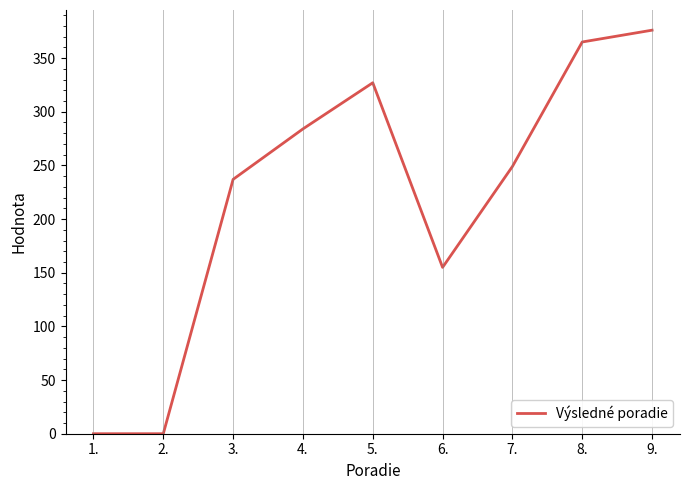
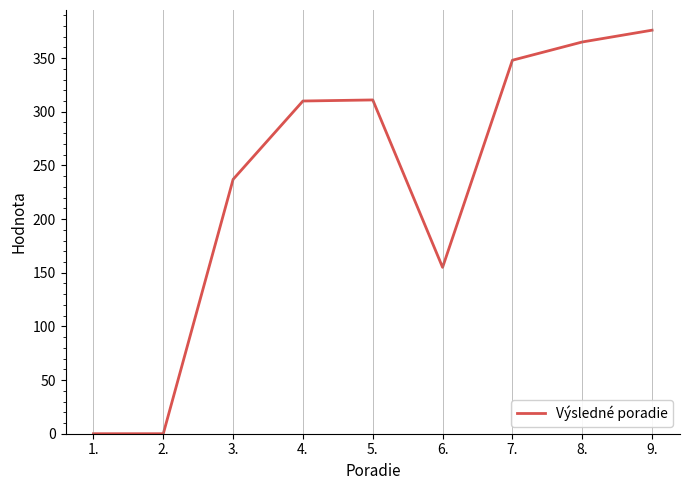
4.: 284 -> 310
5.: 327 -> 311
7.: 249 -> 348
